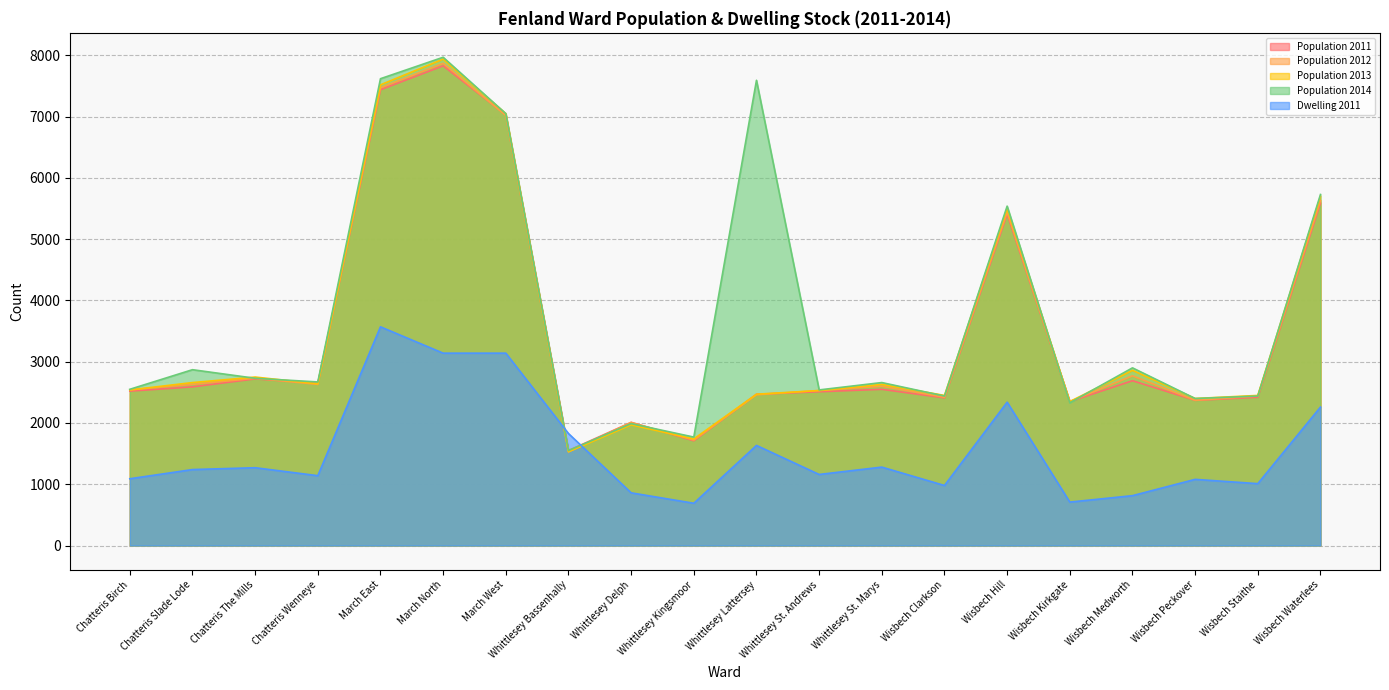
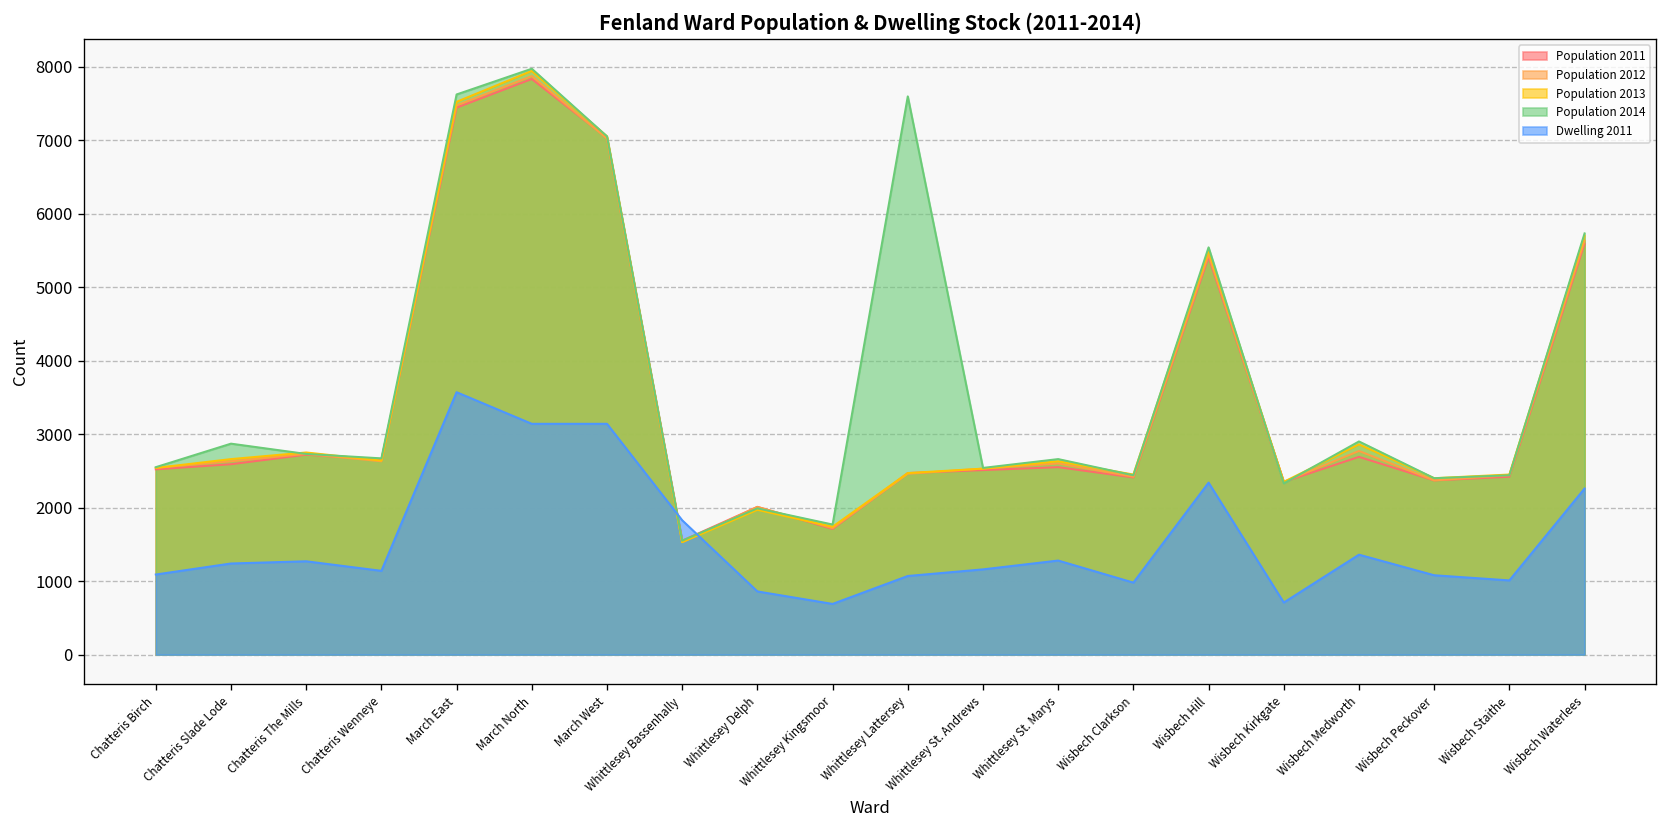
Dwelling 2011, Whittlesey Lattersey: 1600 -> 1100
Dwelling 2011, Wisbech Medworth: 800 -> 1400
